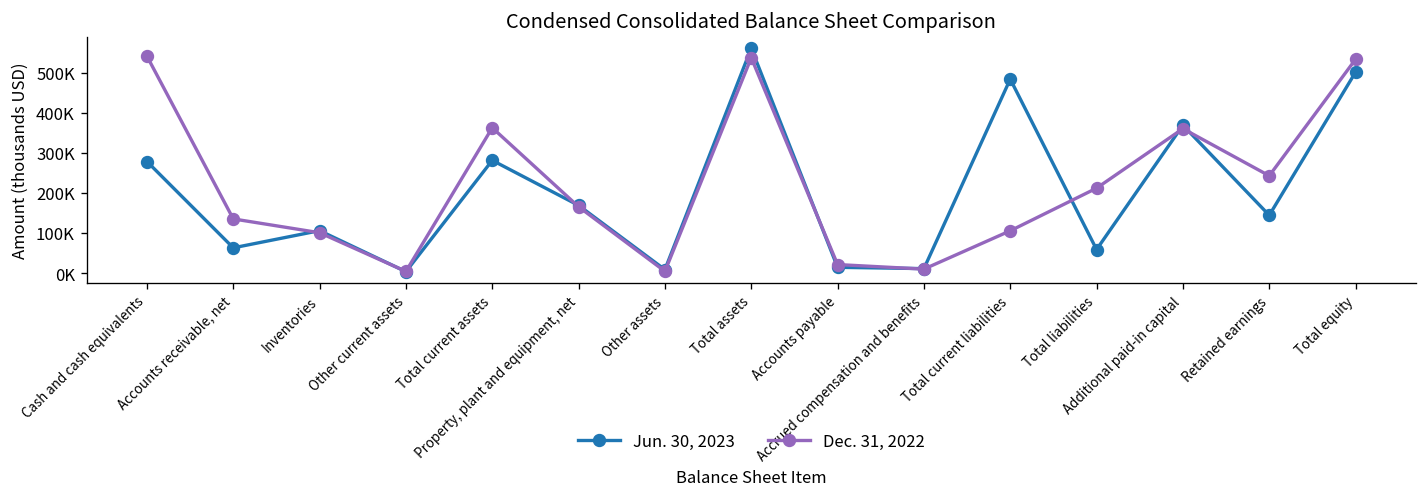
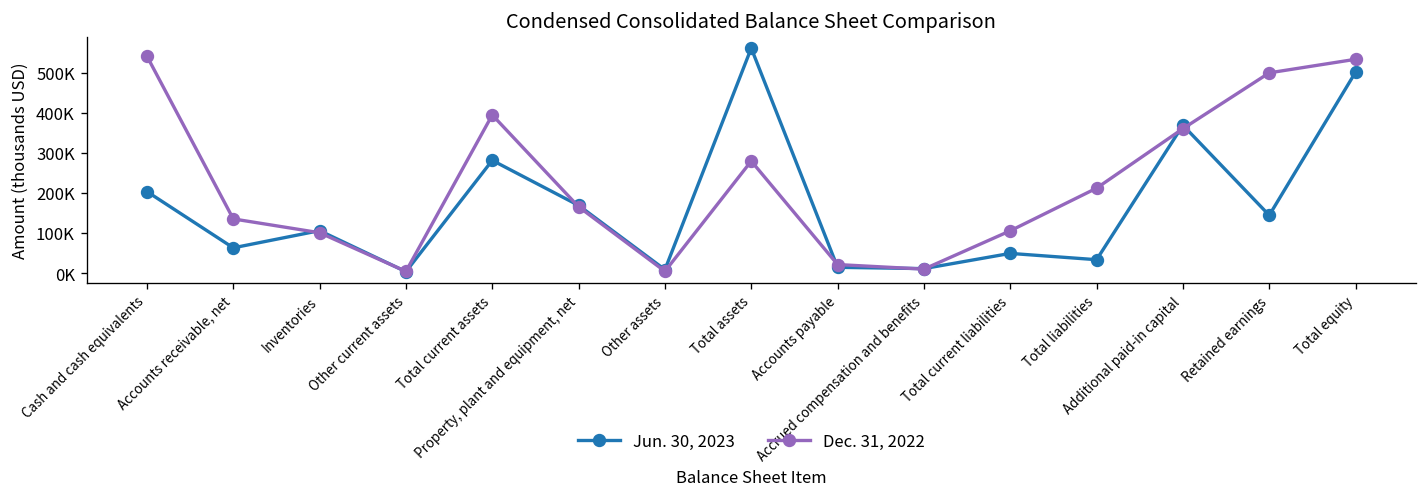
Jun. 30, 2023, Cash and cash equivalents: 280000 -> 200000
Dec. 31, 2022, Total current assets: 360000 -> 390000
Dec. 31, 2022, Total assets: 540000 -> 280000
Jun. 30, 2023, Total current liabilities: 480000 -> 50000
Jun. 30, 2023, Total liabilities: 60000 -> 30000
Dec. 31, 2022, Retained earnings: 240000 -> 500000
